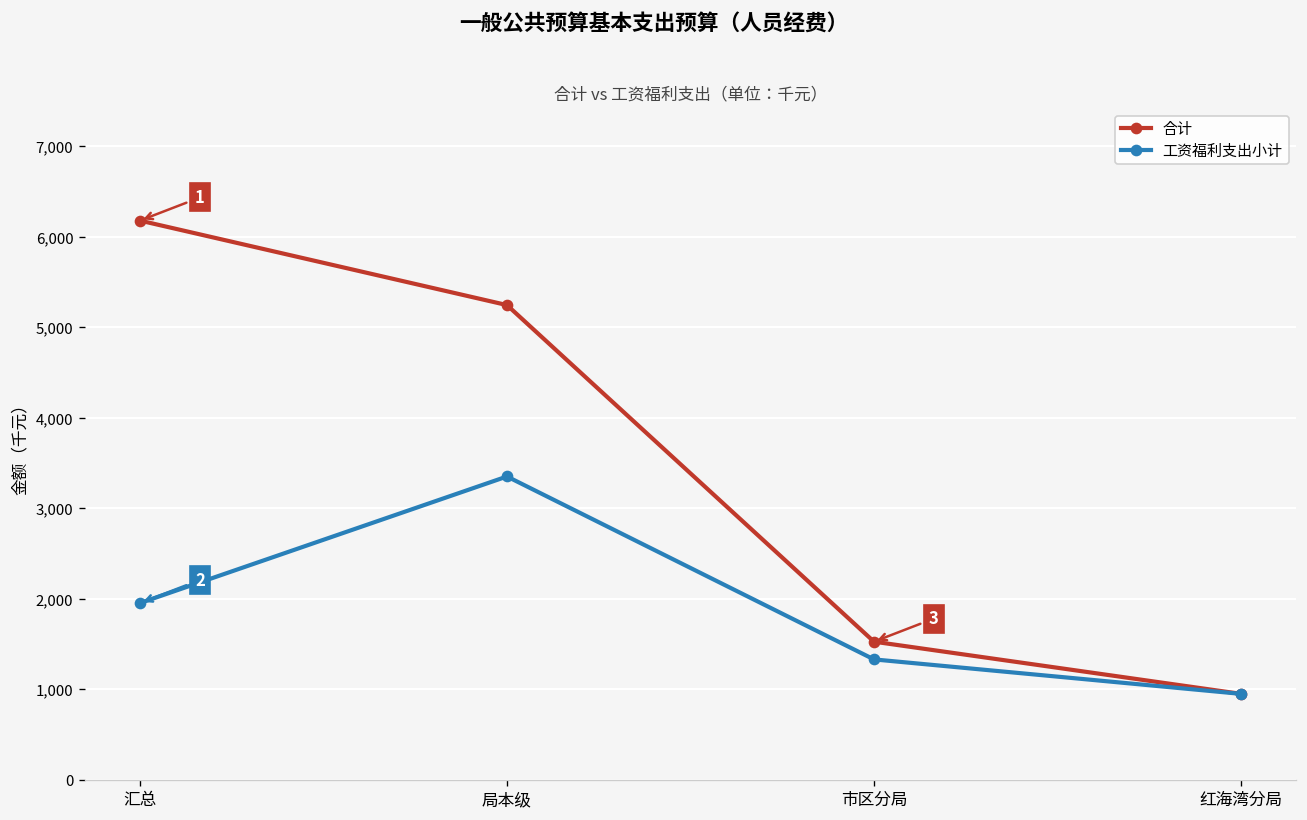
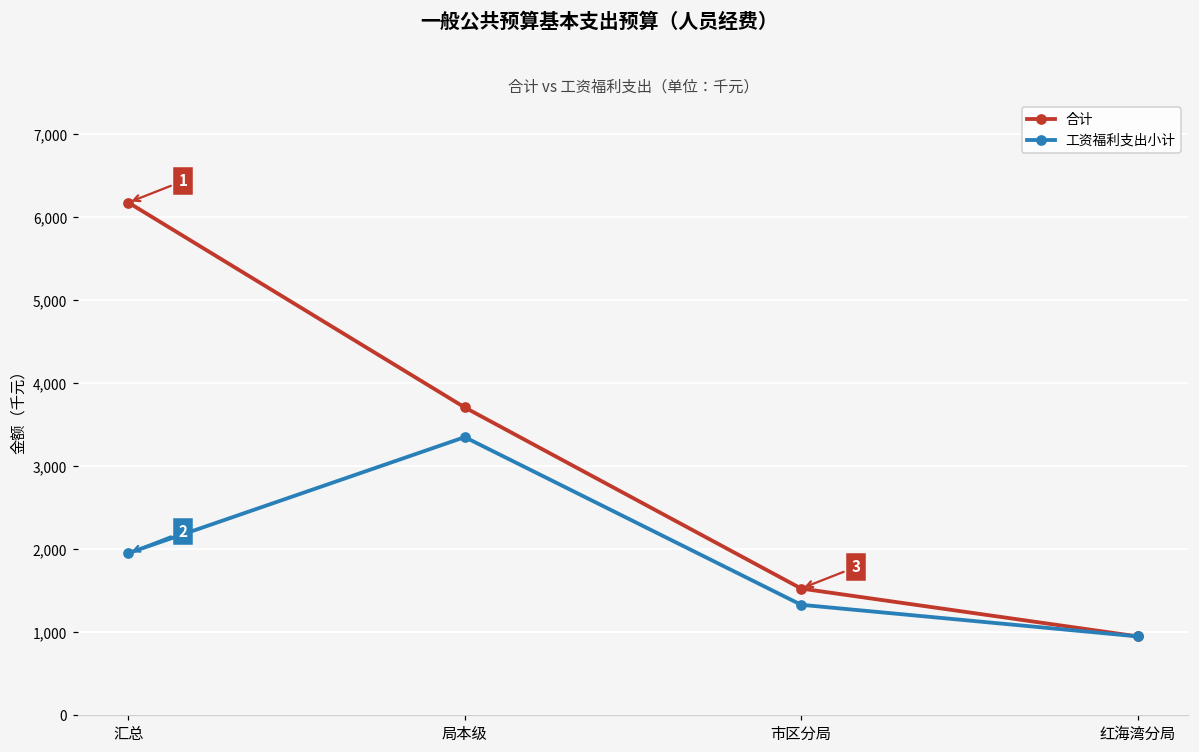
合计, 局本级: 5,200 -> 3,700
